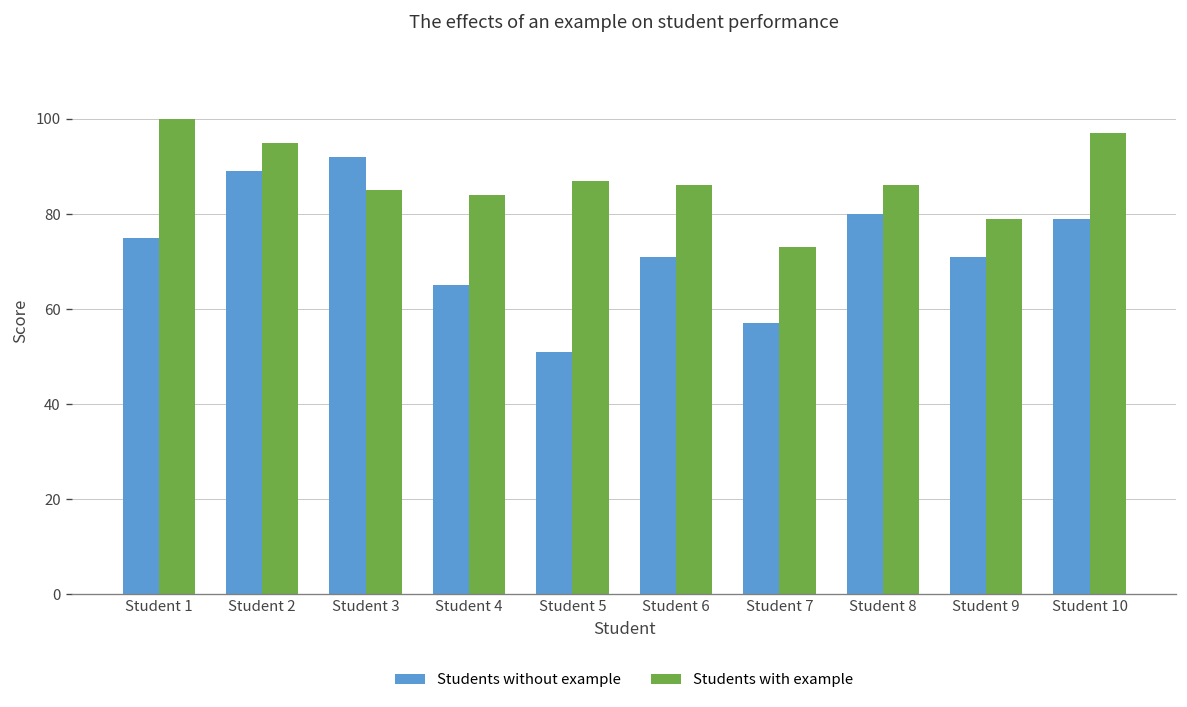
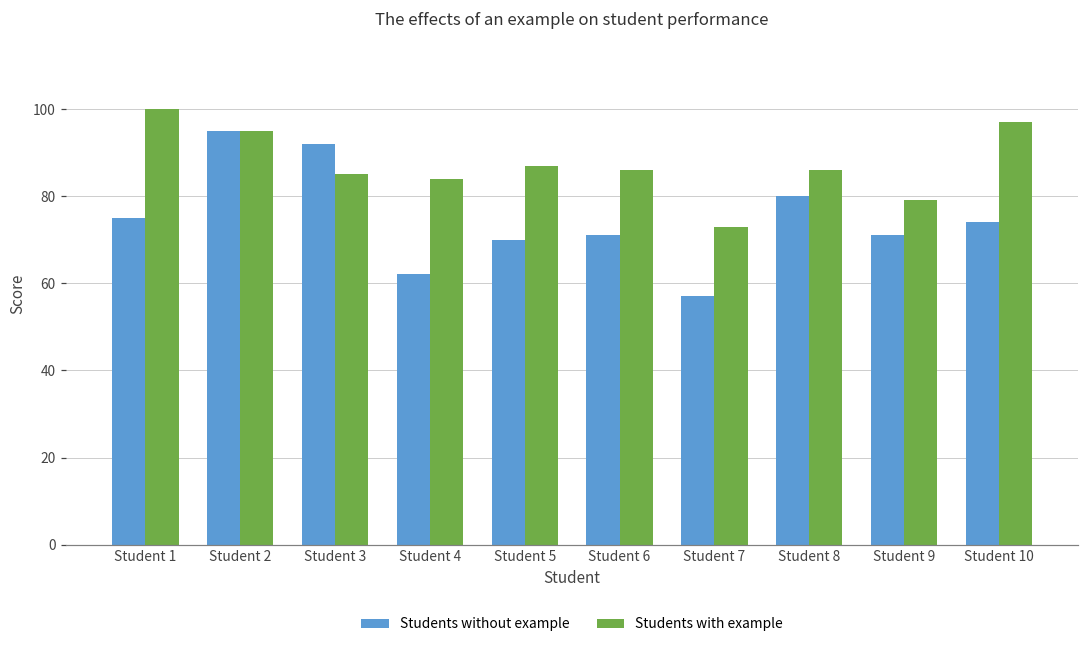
Students without example, Student 2: 89 -> 95
Students without example, Student 4: 65 -> 62
Students without example, Student 5: 51 -> 70
Students without example, Student 10: 79 -> 74
